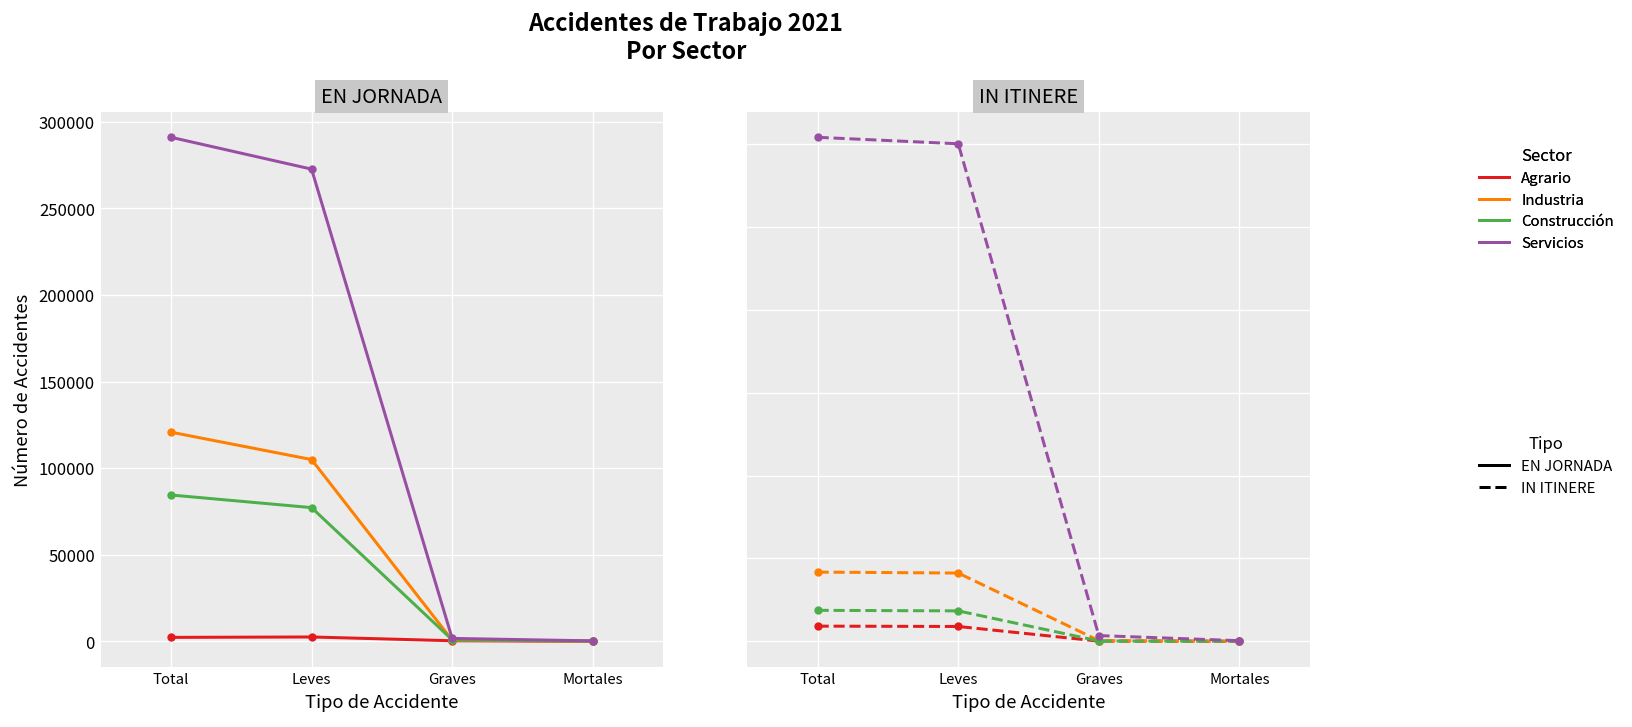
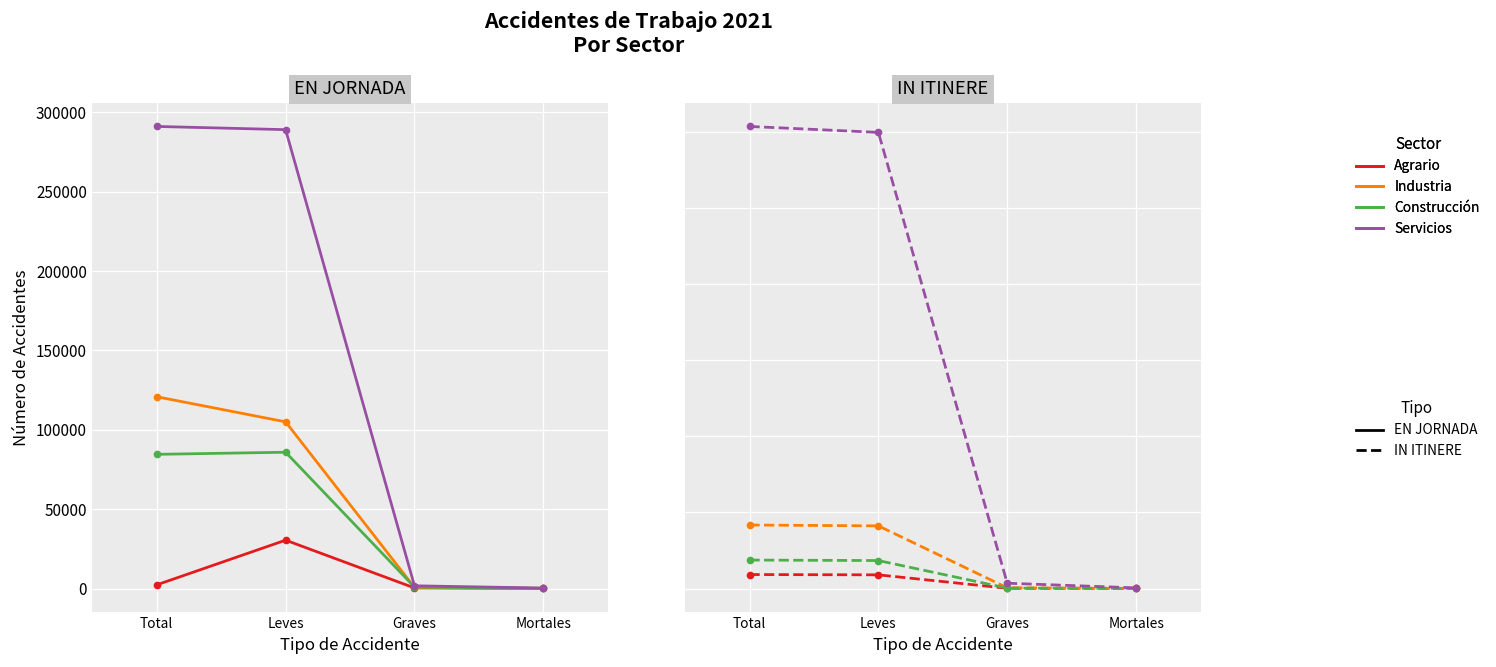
EN JORNADA, Agrario, Leves: 3000 -> 30000
EN JORNADA, Construcción, Leves: 77000 -> 86000
EN JORNADA, Servicios, Leves: 273000 -> 289000
